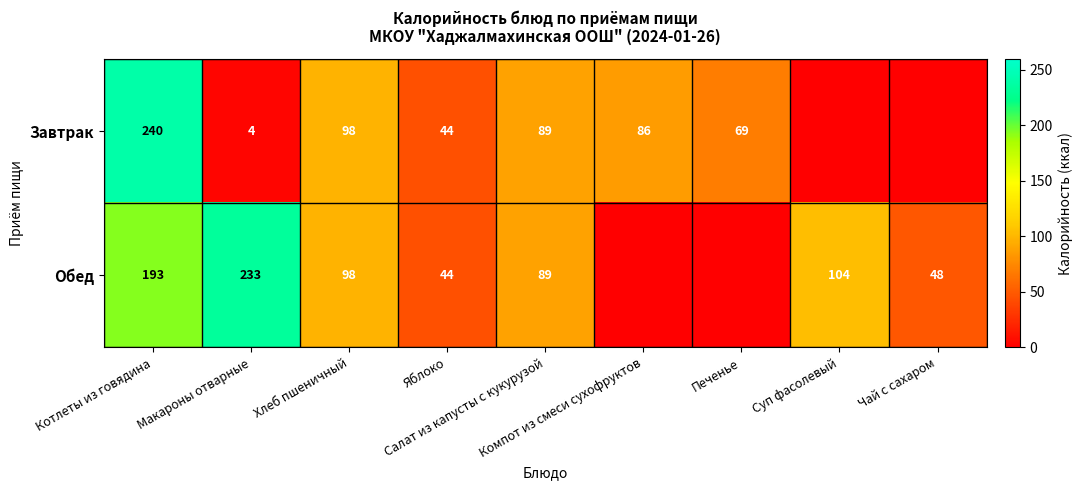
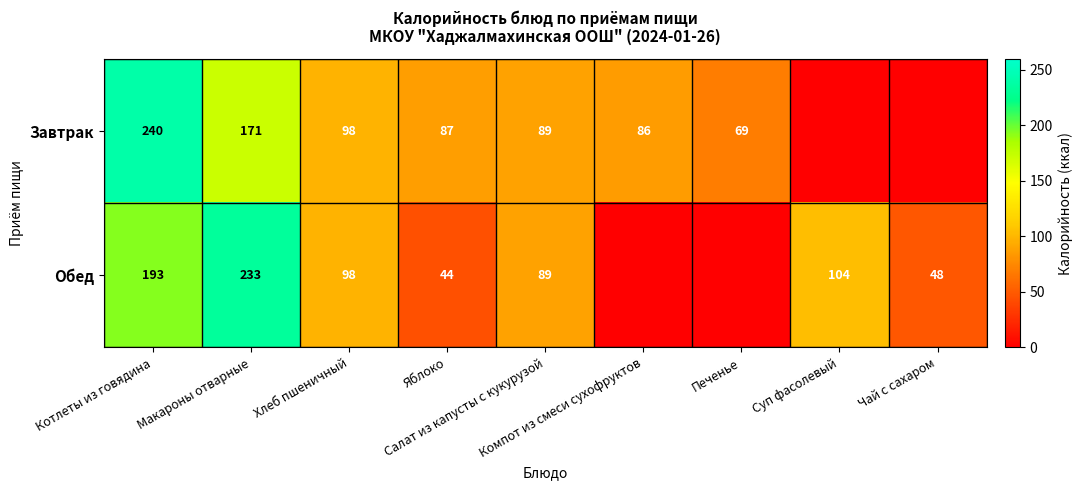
Завтрак, Макароны отварные: 4 -> 171
Завтрак, Яблоко: 44 -> 87
